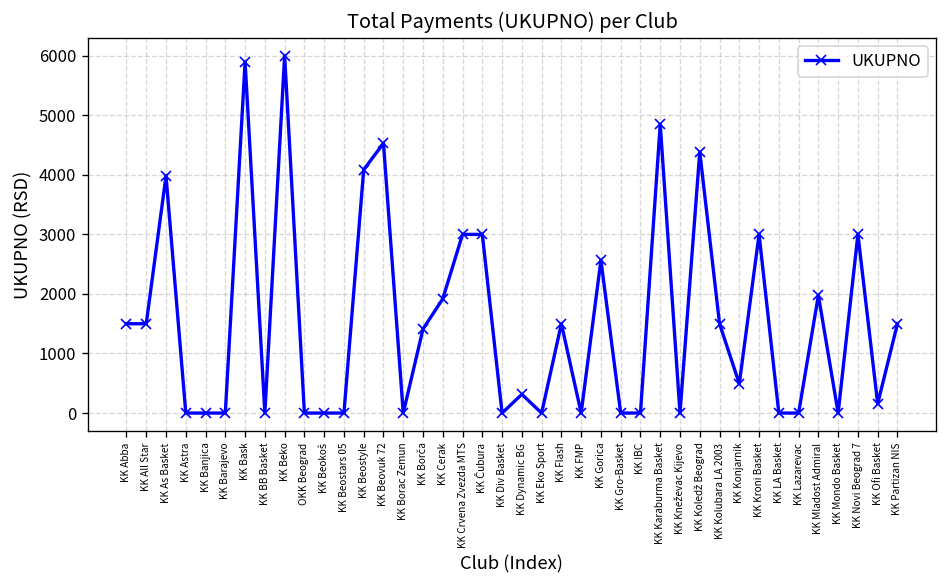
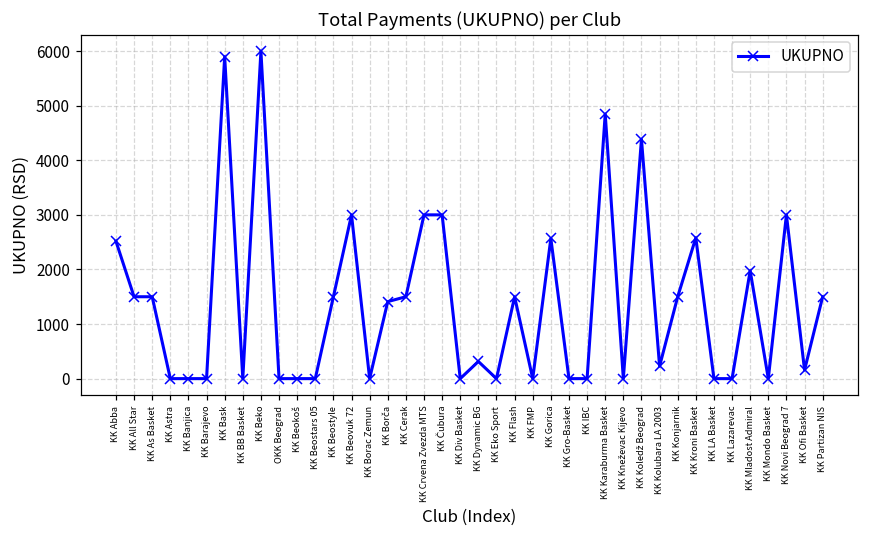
KK Abba: 1500 -> 2500
KK As Basket: 4000 -> 1500
KK Beostyle: 4100 -> 1500
KK Beovuk 72: 4500 -> 3000
KK Cerak: 1900 -> 1500
KK Kolubara LA 2003: 1500 -> 200
KK Konjarnik: 500 -> 1500
KK Kroni Basket: 3000 -> 2600
